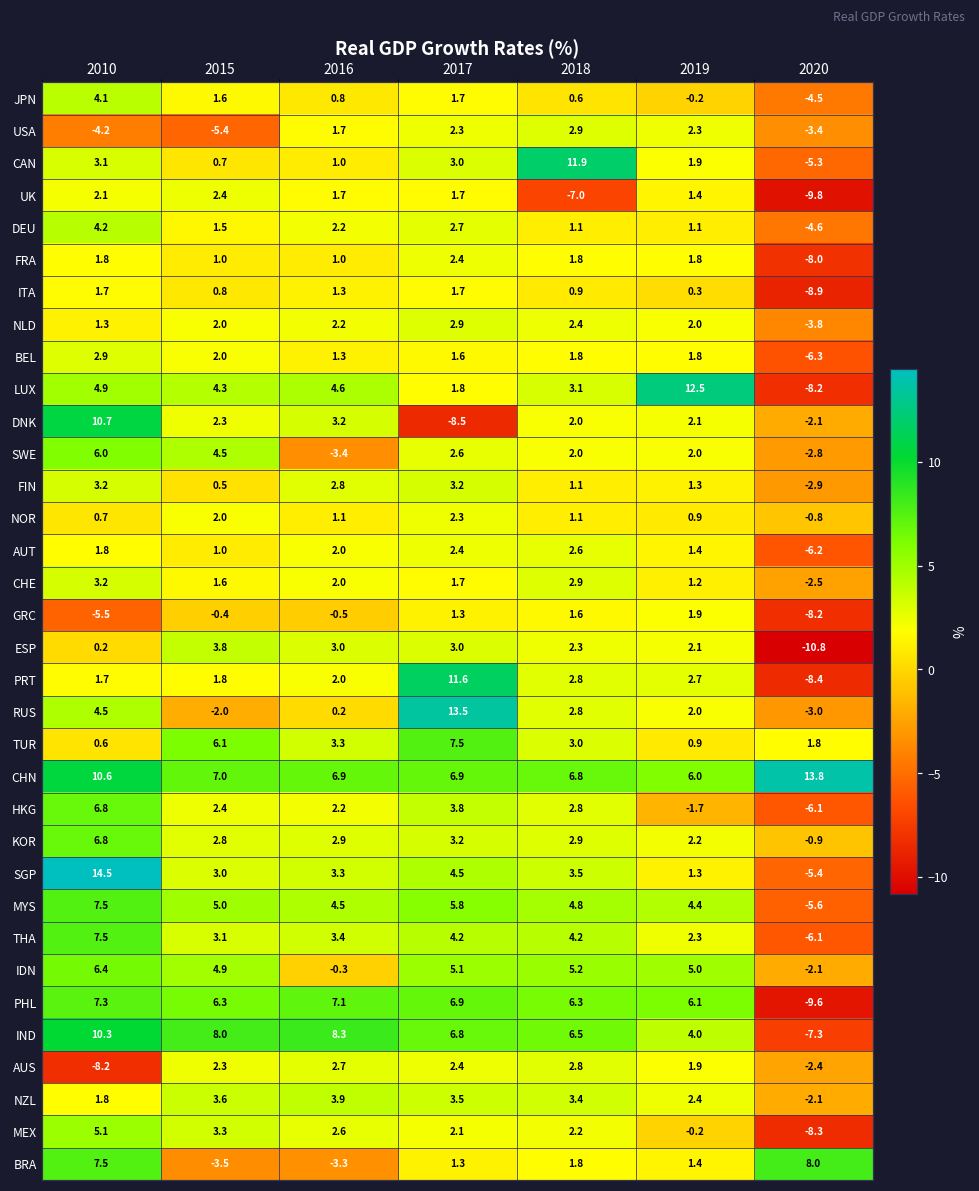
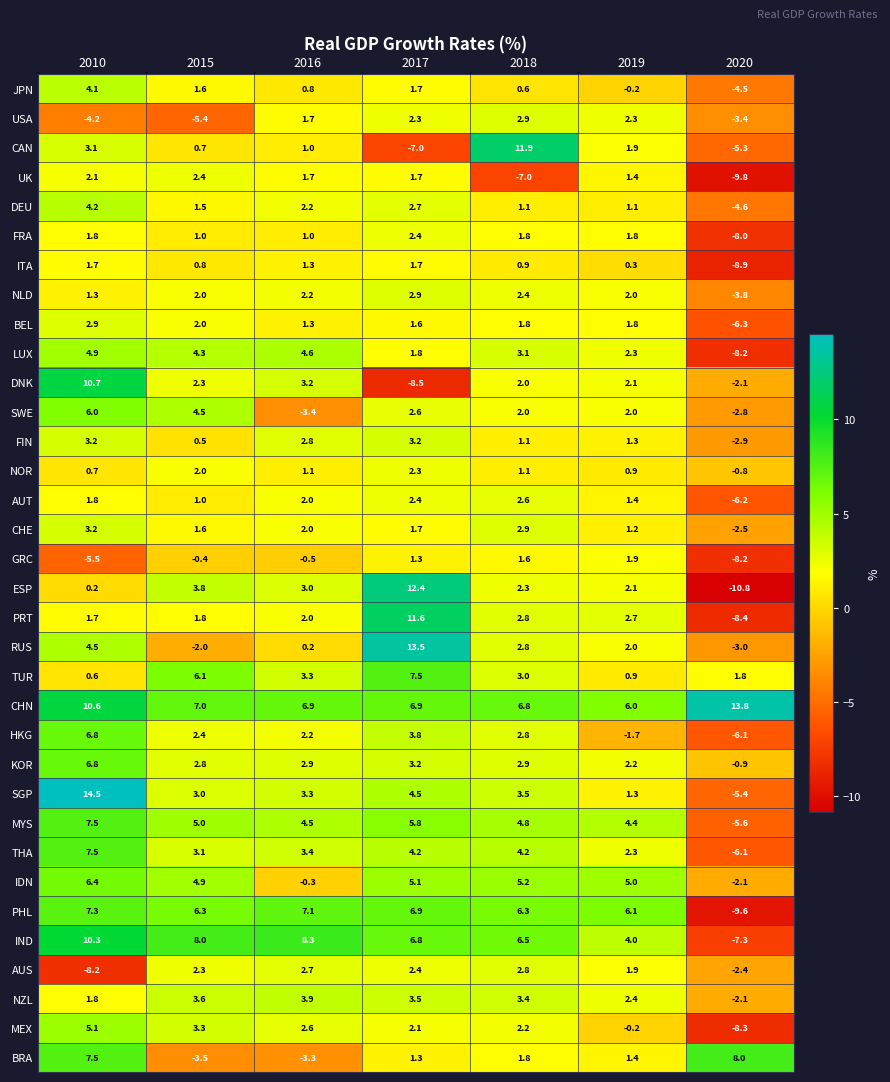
CAN, 2017: 3.0 -> -7.0
LUX, 2019: 12.5 -> 2.3
ESP, 2017: 3.0 -> 12.4
